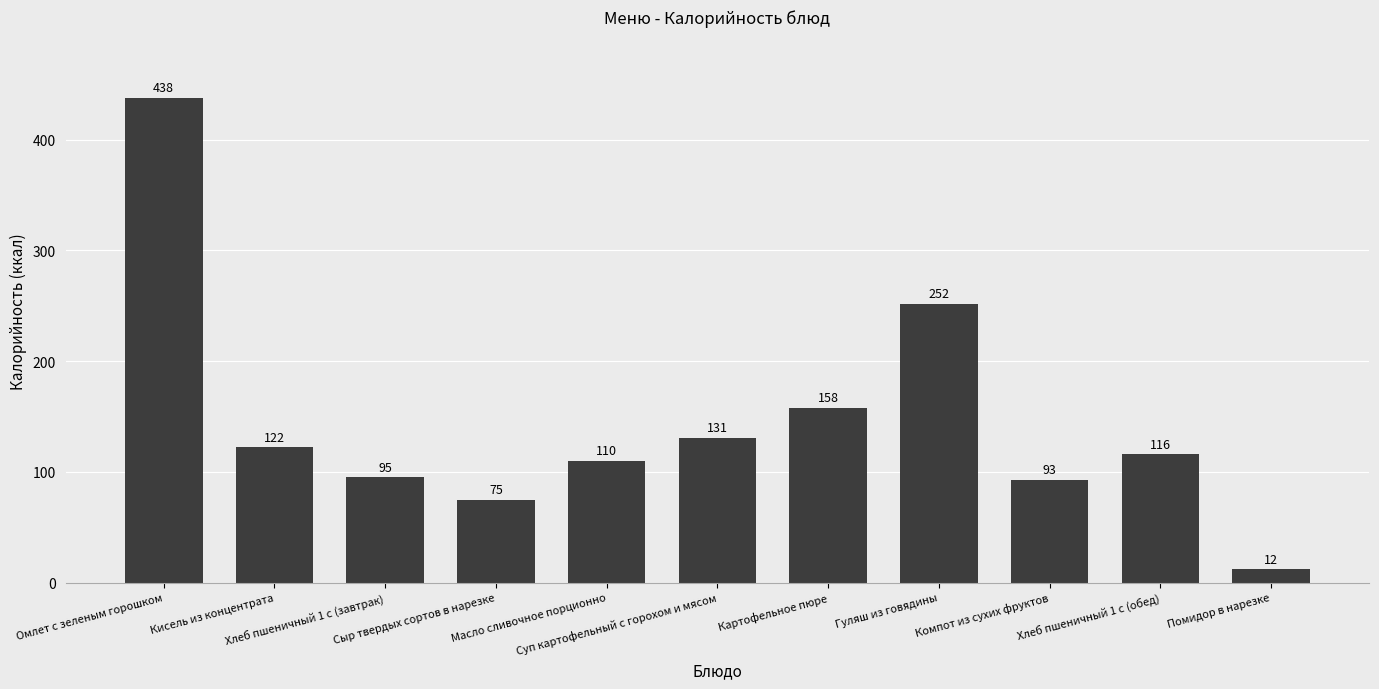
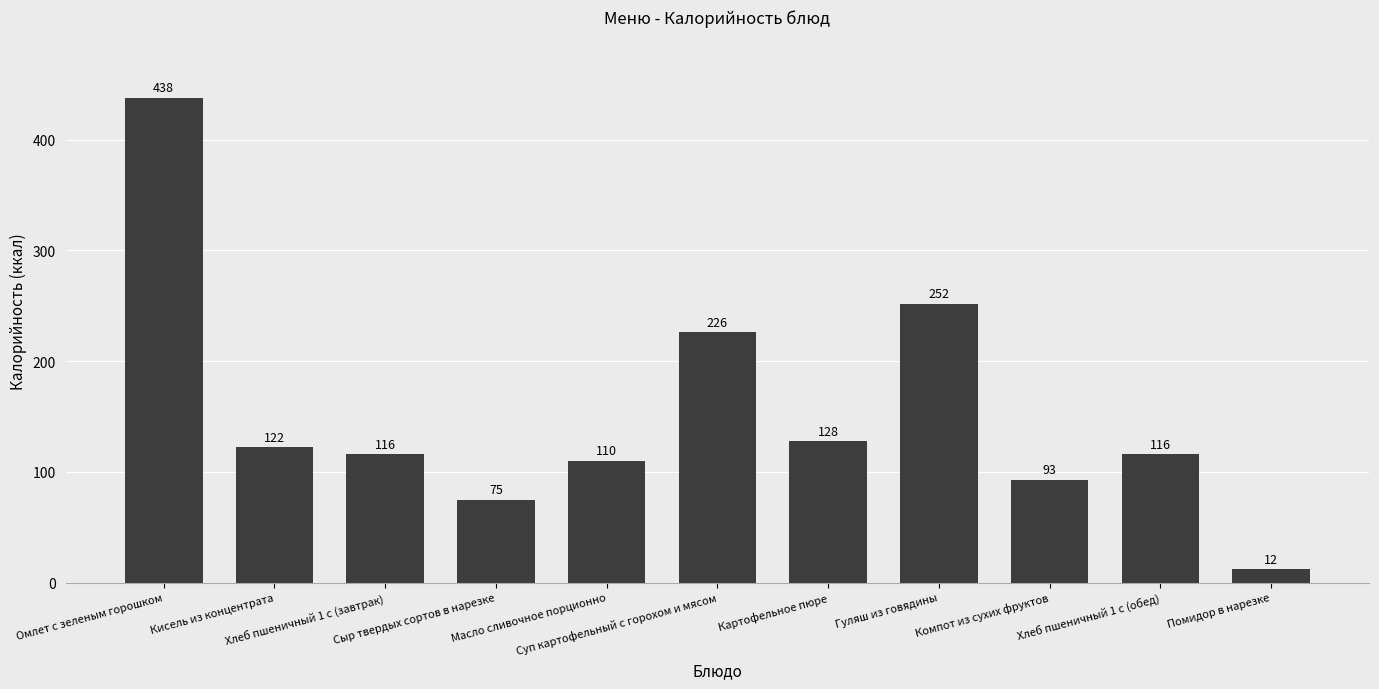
Хлеб пшеничный 1 с (завтрак): 95 -> 116
Суп картофельный с горохом и мясом: 131 -> 226
Картофельное пюре: 158 -> 128
